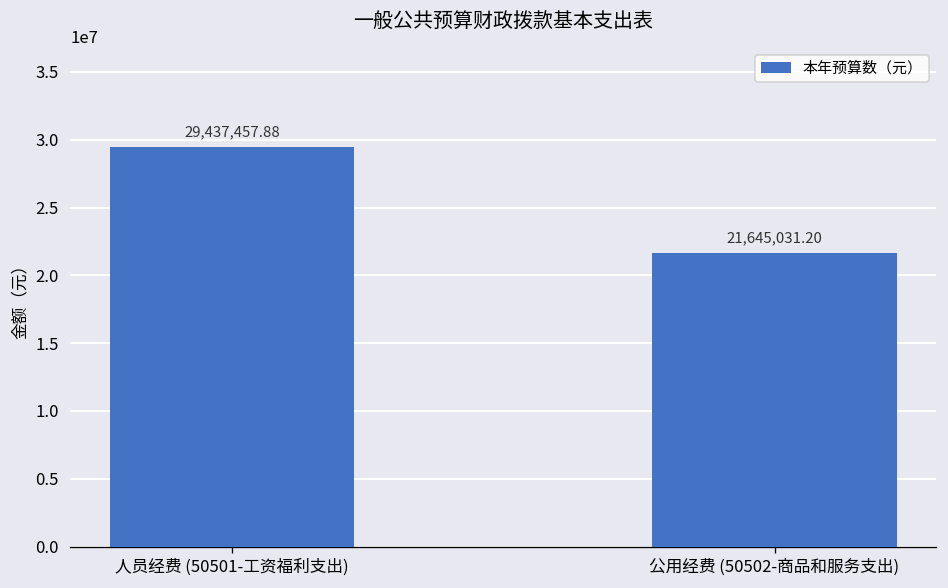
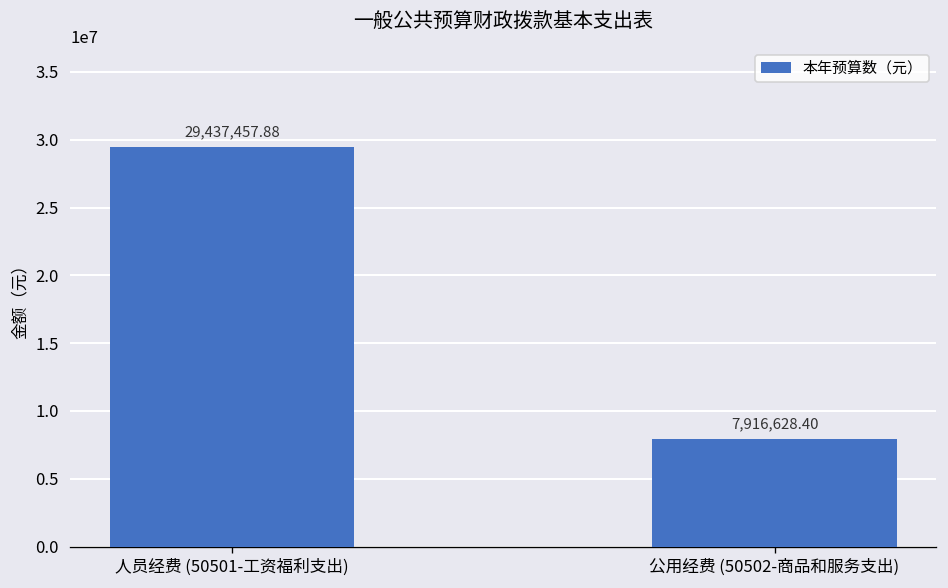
公用经费 (50502-商品和服务支出): 21,645,031.20 -> 7,916,628.40
